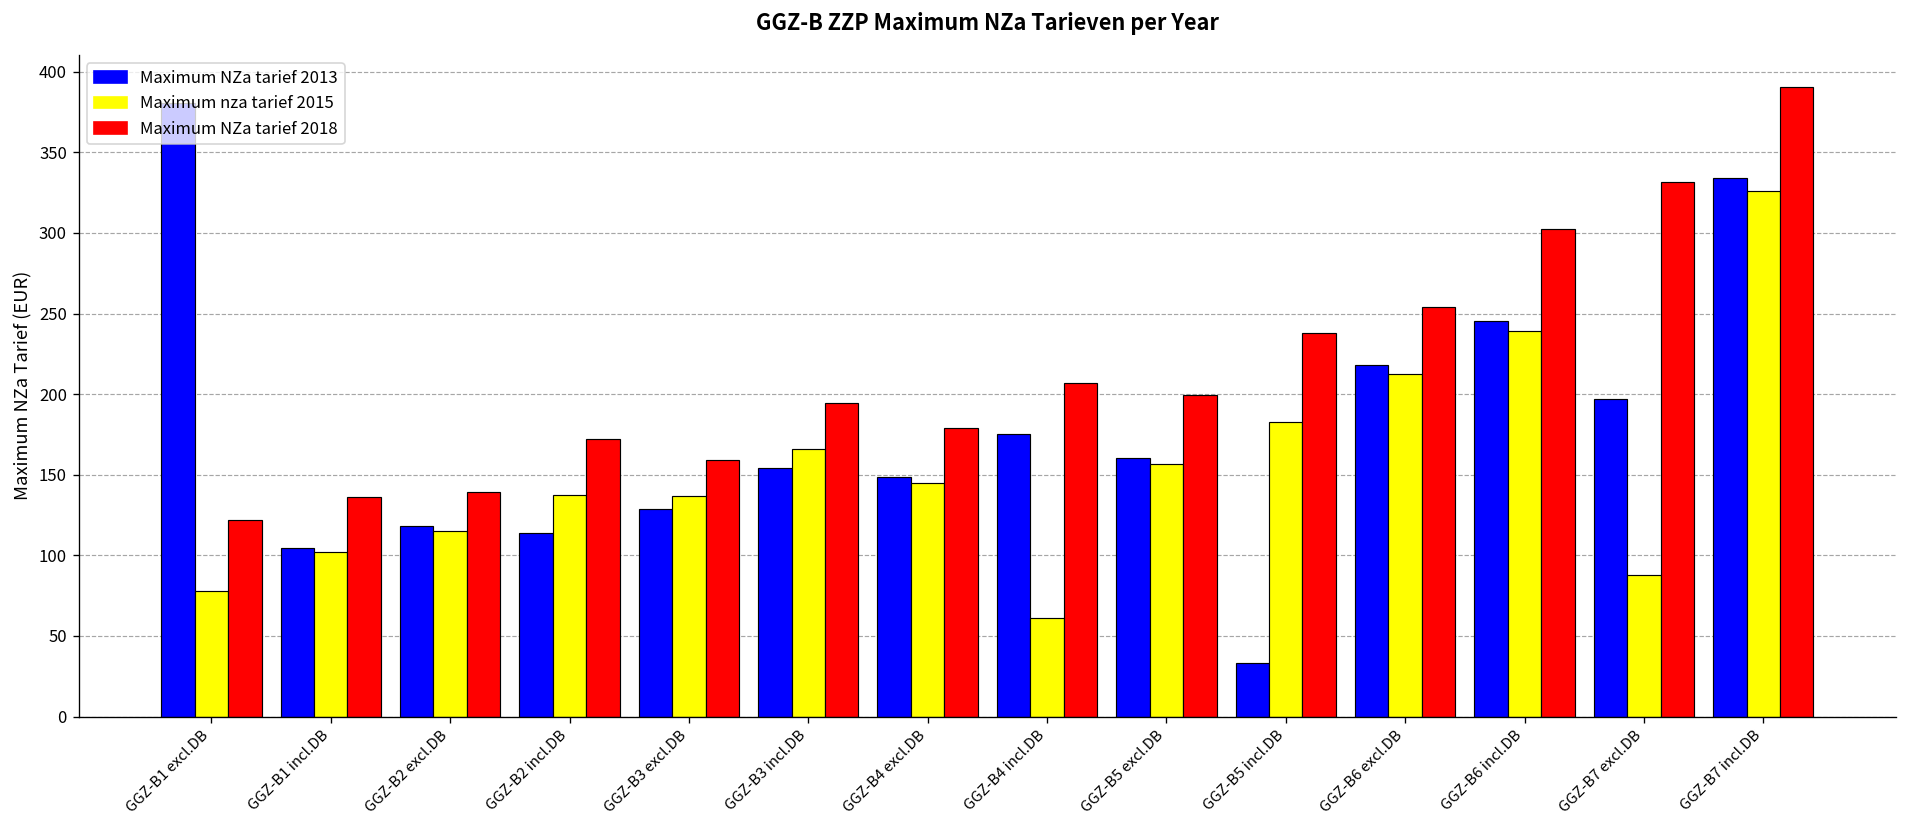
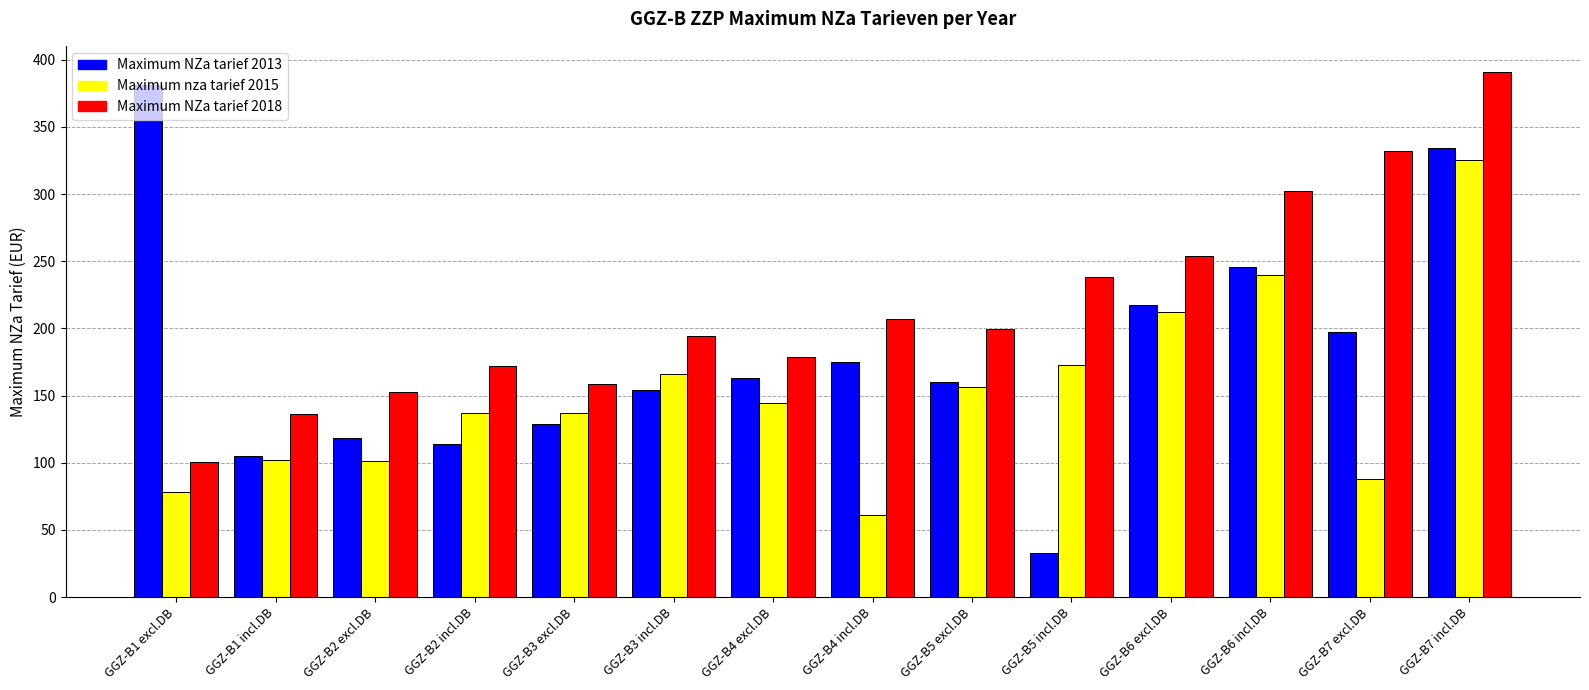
Maximum NZa tarief 2018, GGZ-B1 excl.DB: 122 -> 101
Maximum nza tarief 2015, GGZ-B2 excl.DB: 115 -> 102
Maximum NZa tarief 2018, GGZ-B2 excl.DB: 139 -> 153
Maximum NZa tarief 2013, GGZ-B4 excl.DB: 148 -> 163
Maximum nza tarief 2015, GGZ-B5 incl.DB: 183 -> 173
